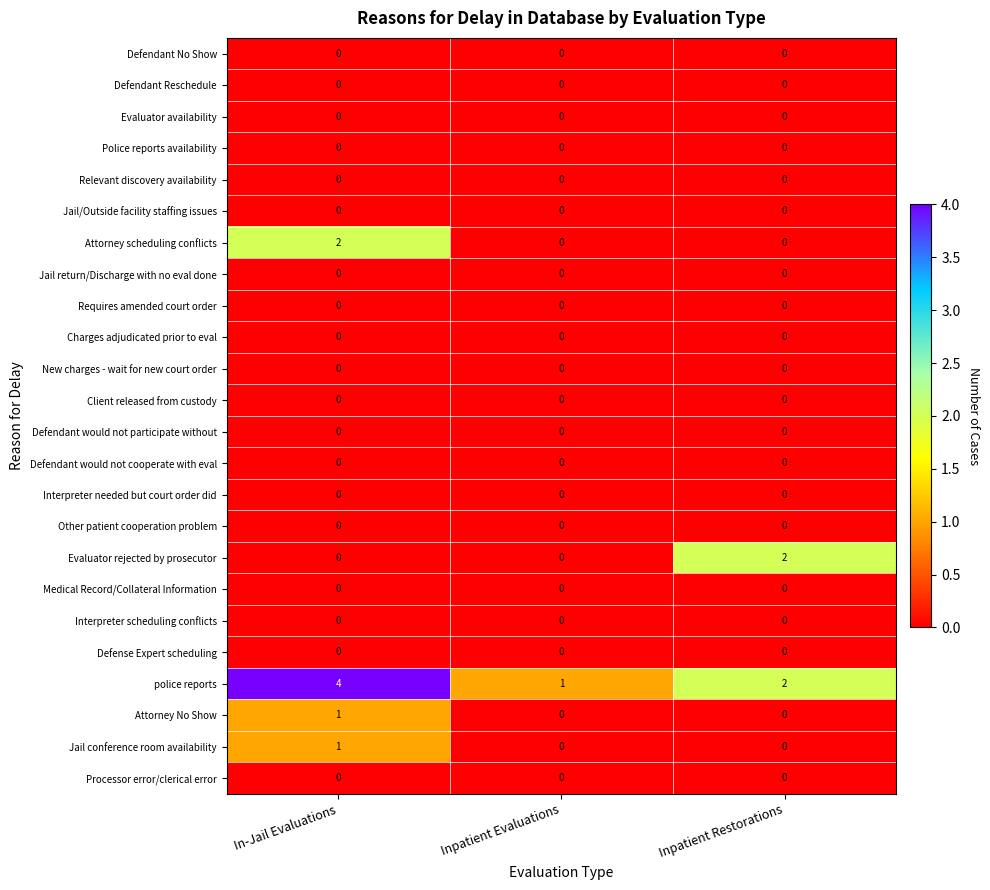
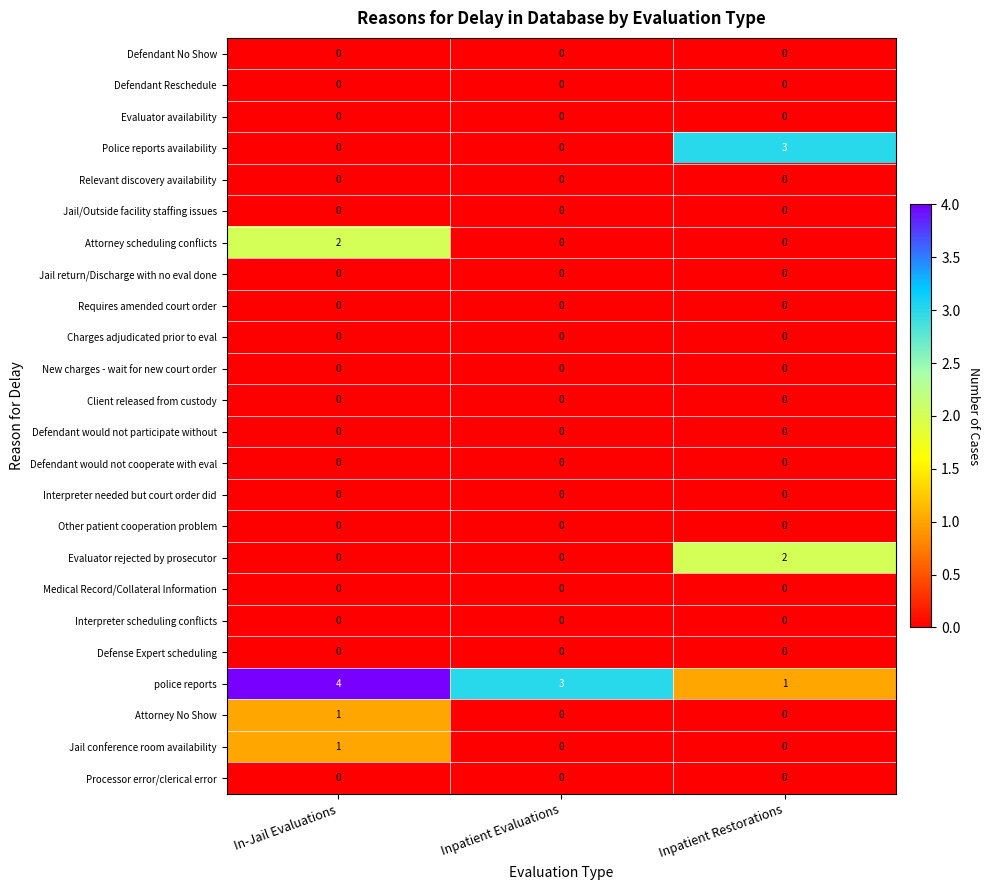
Police reports availability, Inpatient Restorations: 0 -> 3
police reports, Inpatient Evaluations: 1 -> 3
police reports, Inpatient Restorations: 2 -> 1
